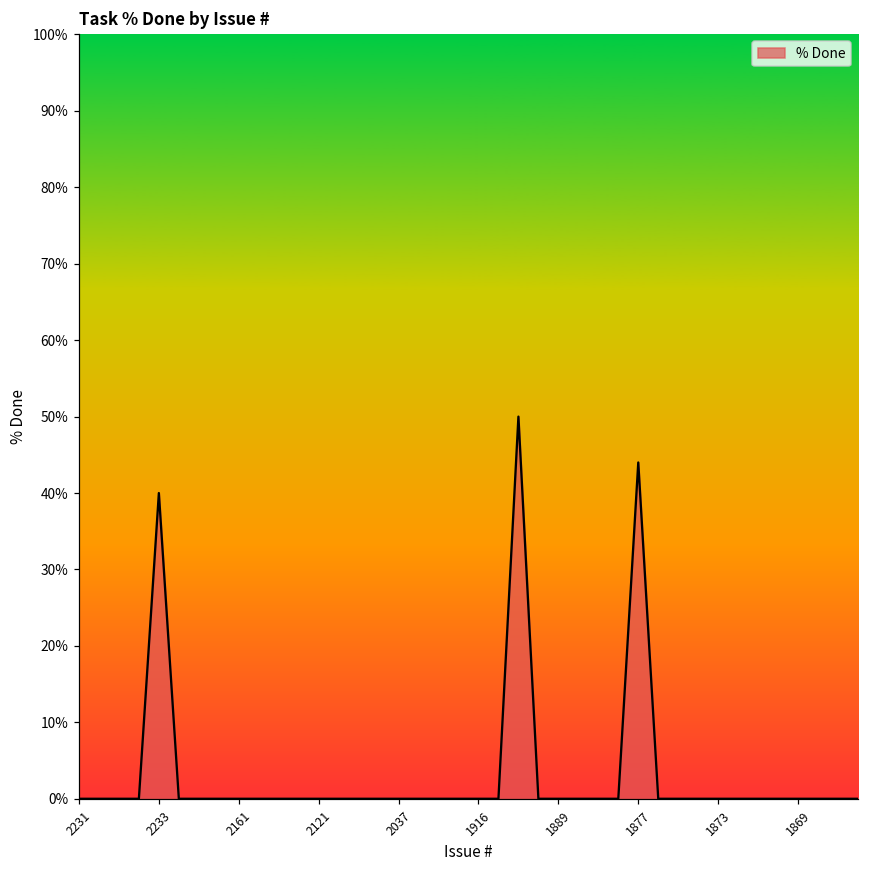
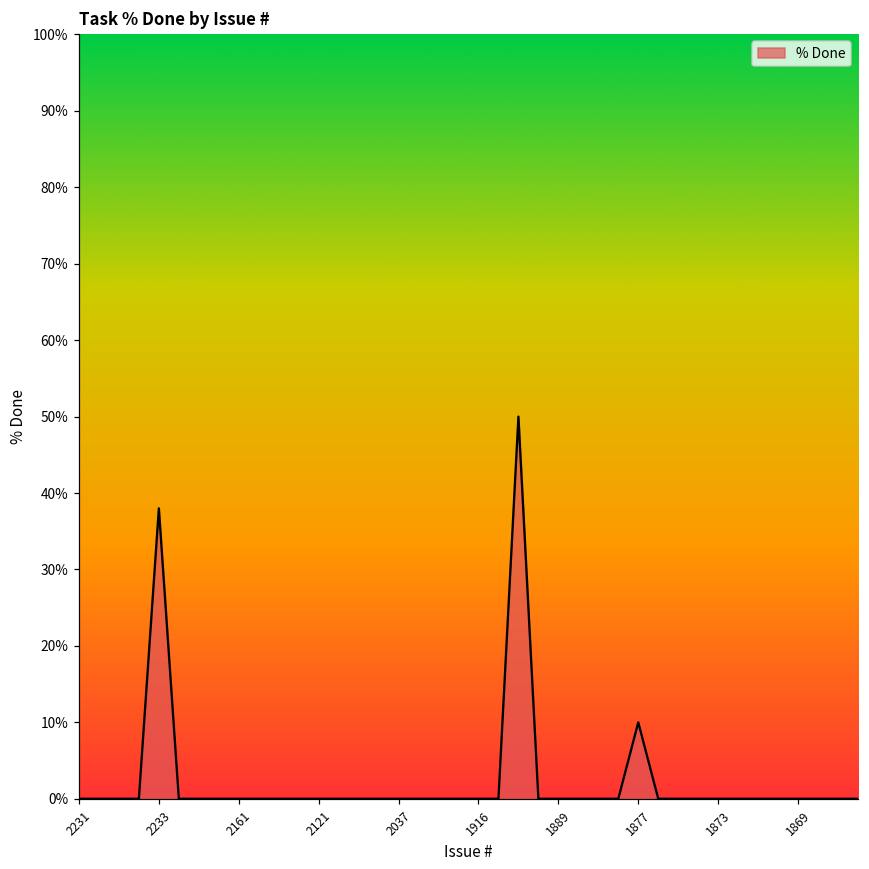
2233: 40% -> 38%
1877: 44% -> 10%
